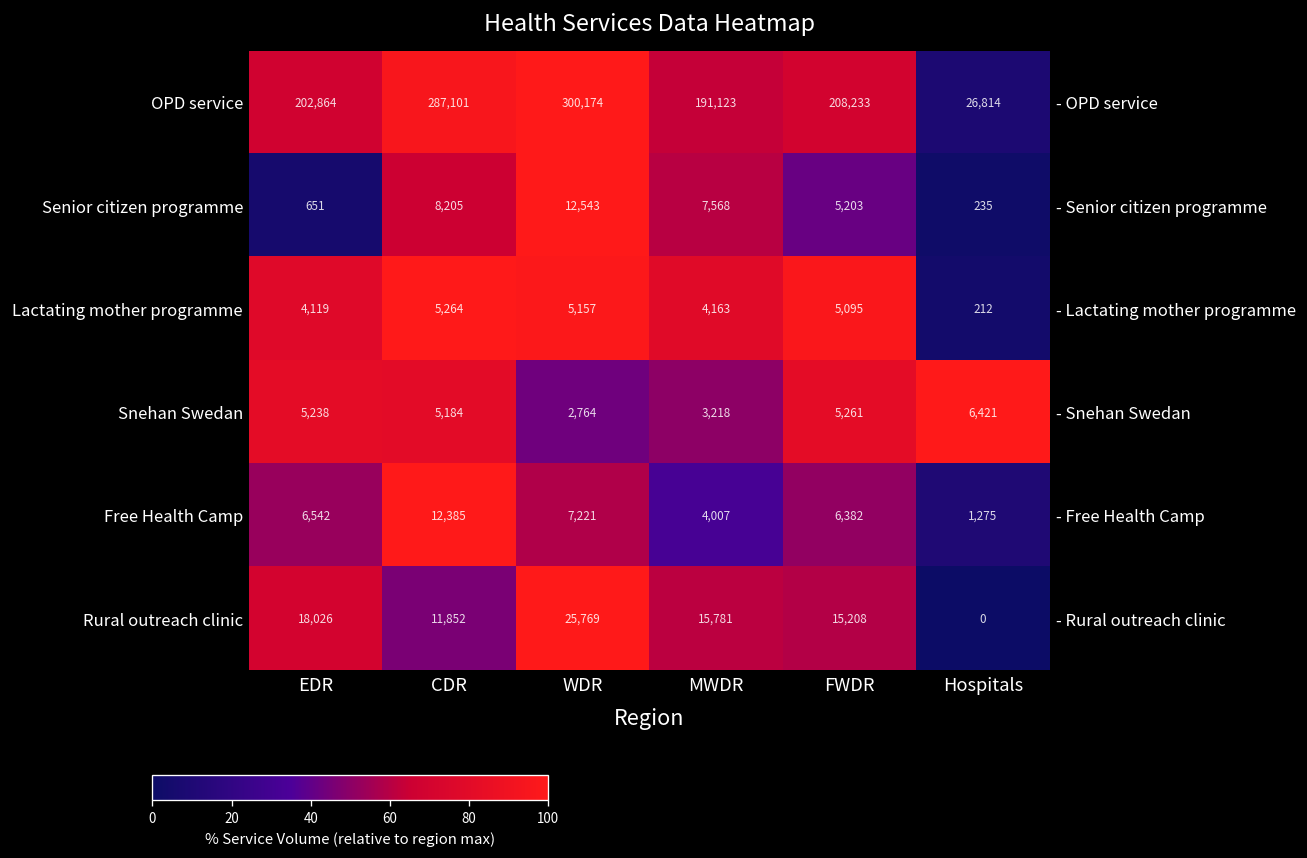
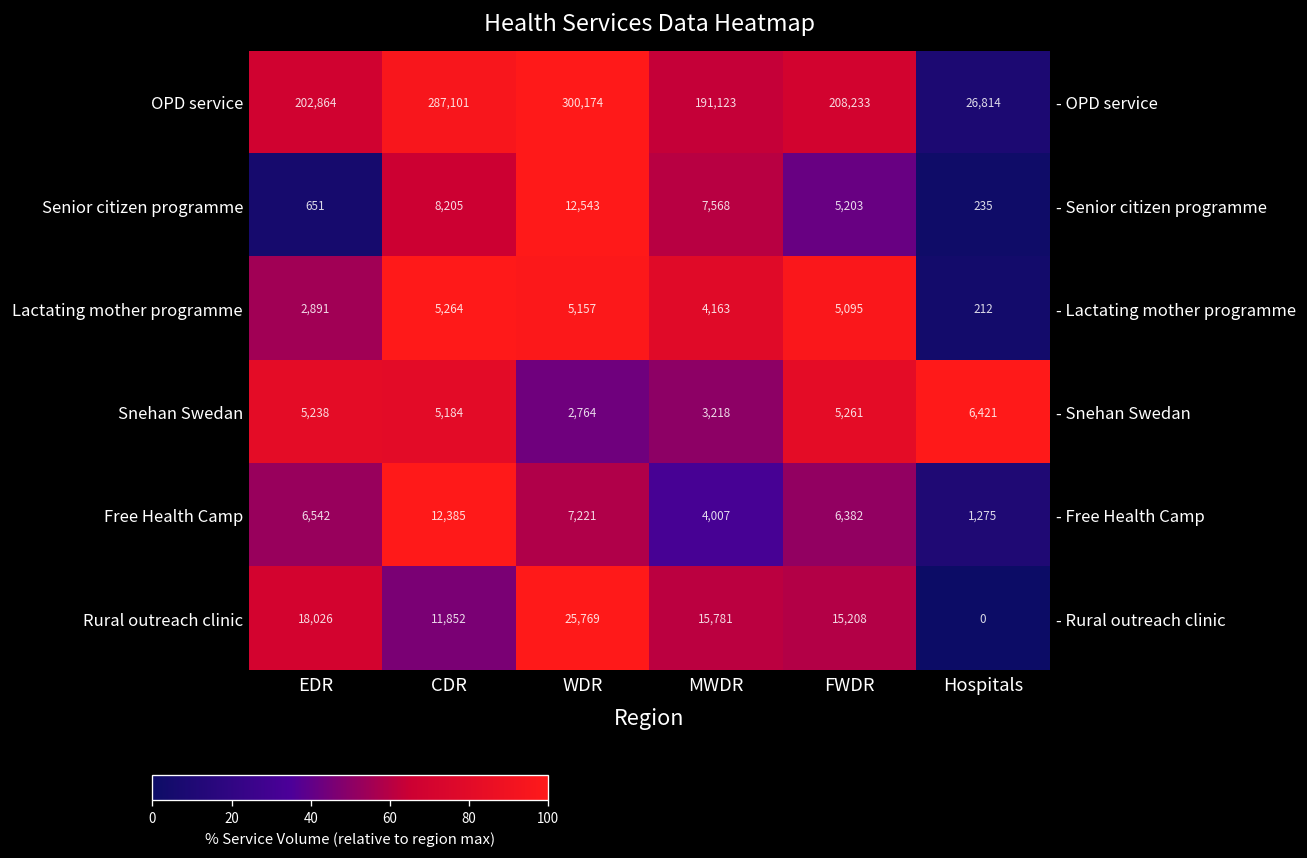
Lactating mother programme, EDR: 4,119 -> 2,891
